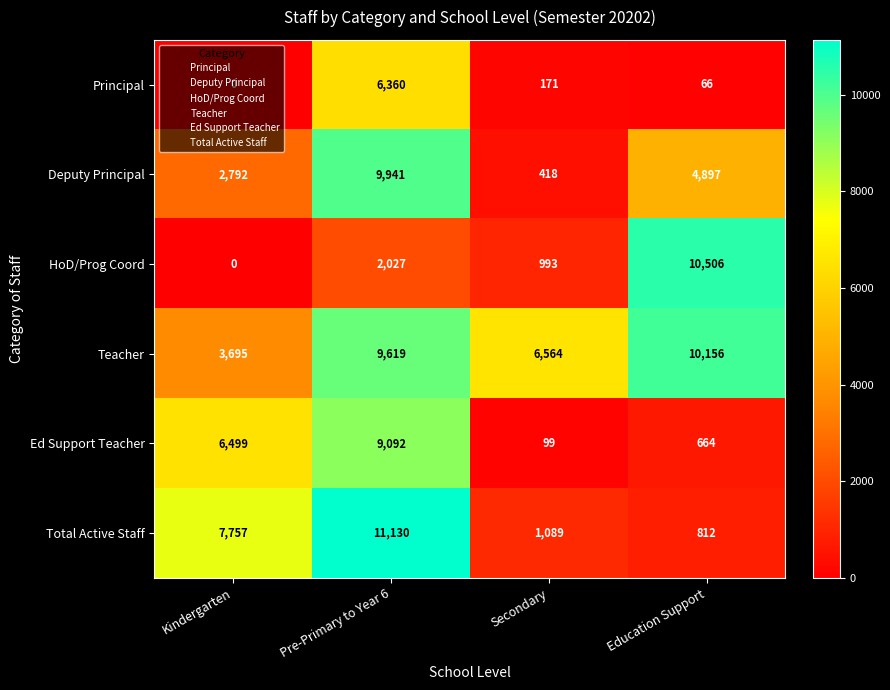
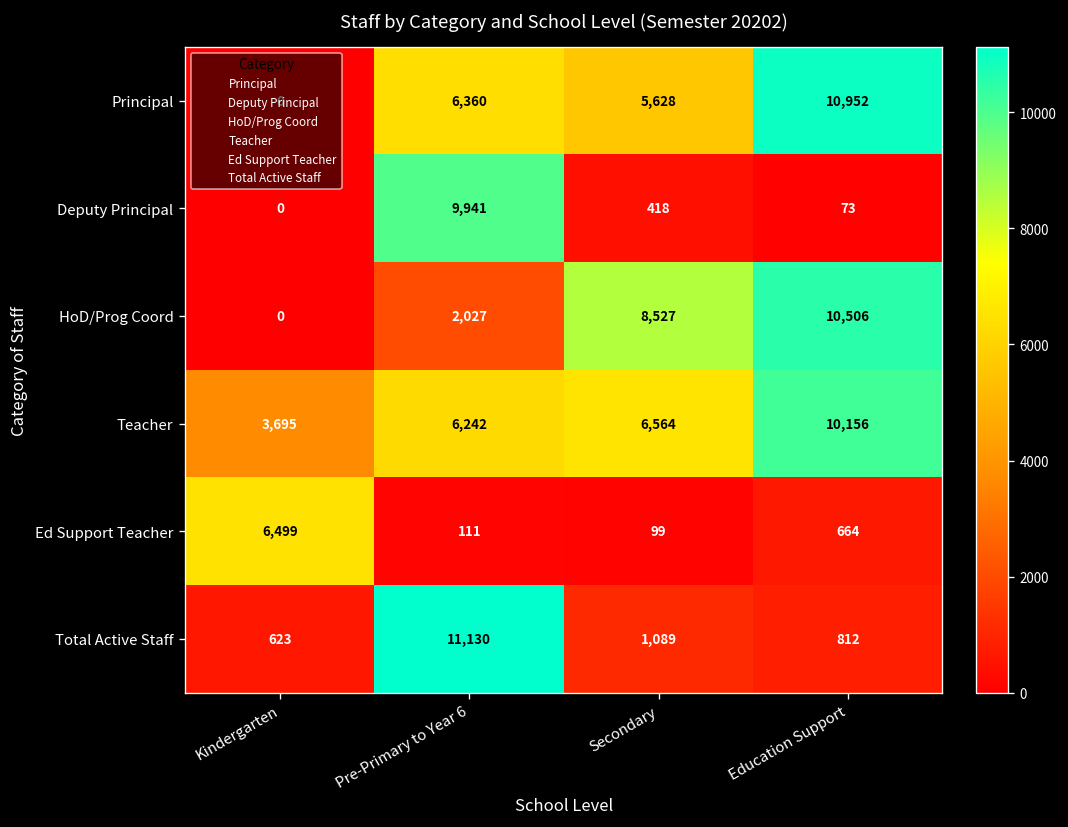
Principal, Secondary: 171 -> 5,628
Principal, Education Support: 66 -> 10,952
Deputy Principal, Kindergarten: 2,792 -> 0
Deputy Principal, Education Support: 4,897 -> 73
HoD/Prog Coord, Secondary: 993 -> 8,527
Teacher, Pre-Primary to Year 6: 9,619 -> 6,242
Ed Support Teacher, Pre-Primary to Year 6: 9,092 -> 111
Total Active Staff, Kindergarten: 7,757 -> 623
